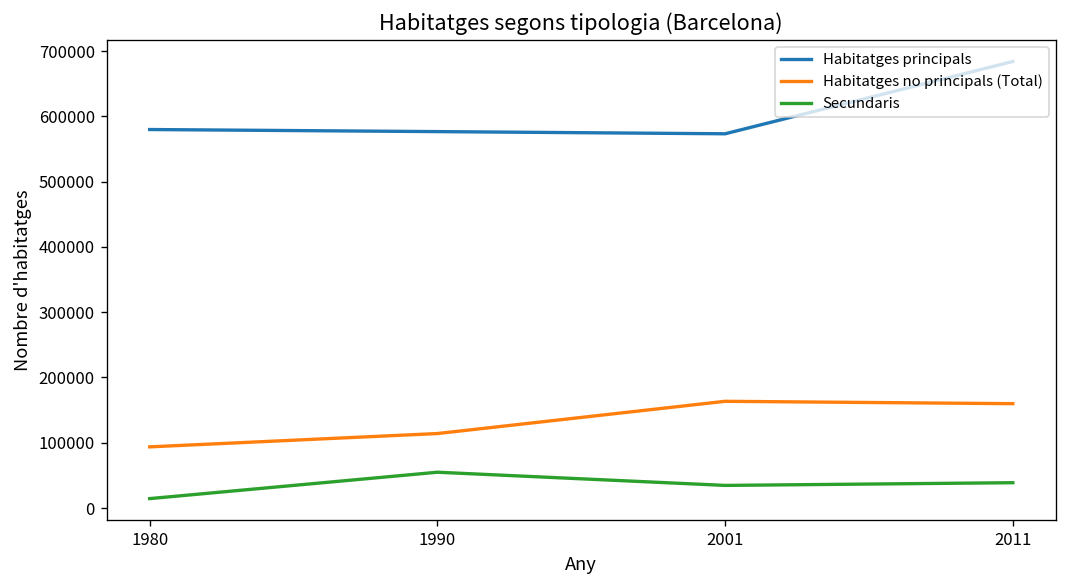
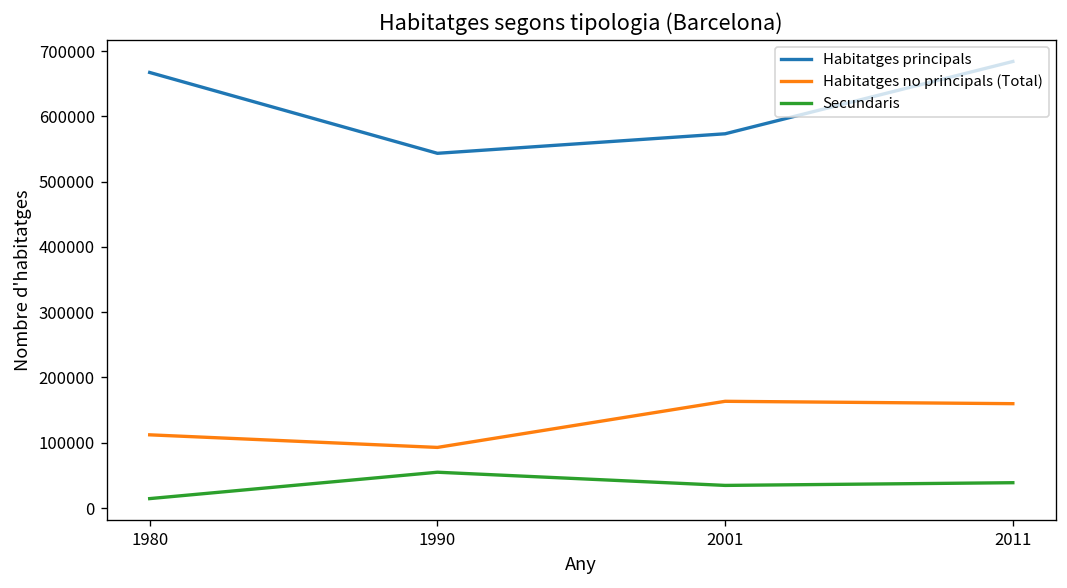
Habitatges principals, 1980: 580000 -> 670000
Habitatges no principals (Total), 1980: 90000 -> 110000
Habitatges principals, 1990: 580000 -> 540000
Habitatges no principals (Total), 1990: 110000 -> 90000
